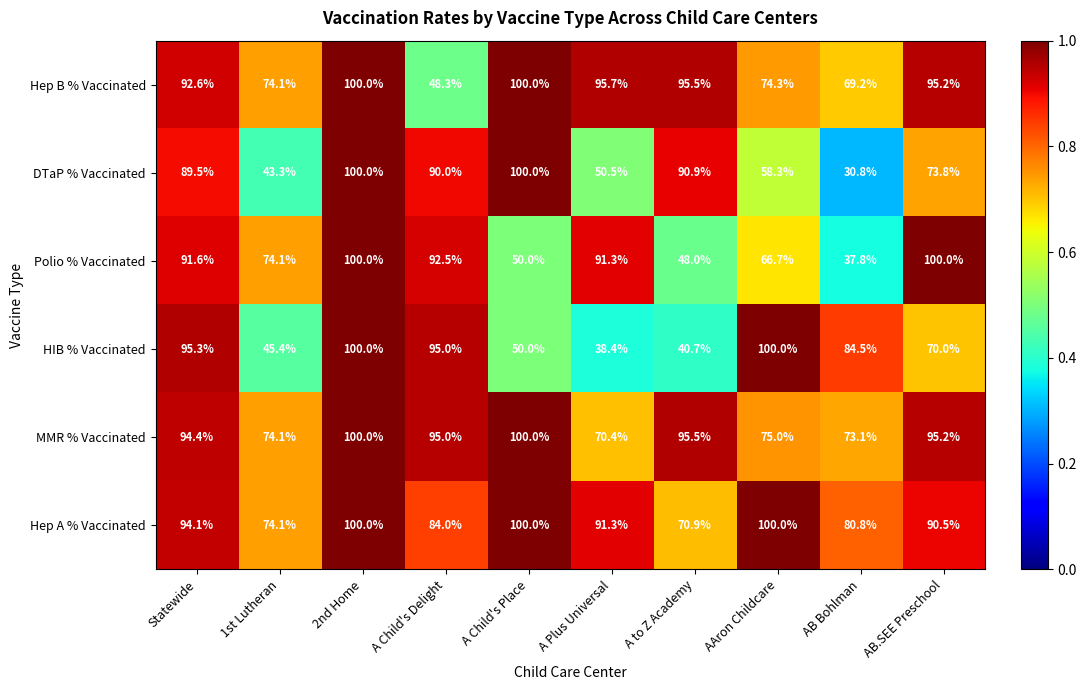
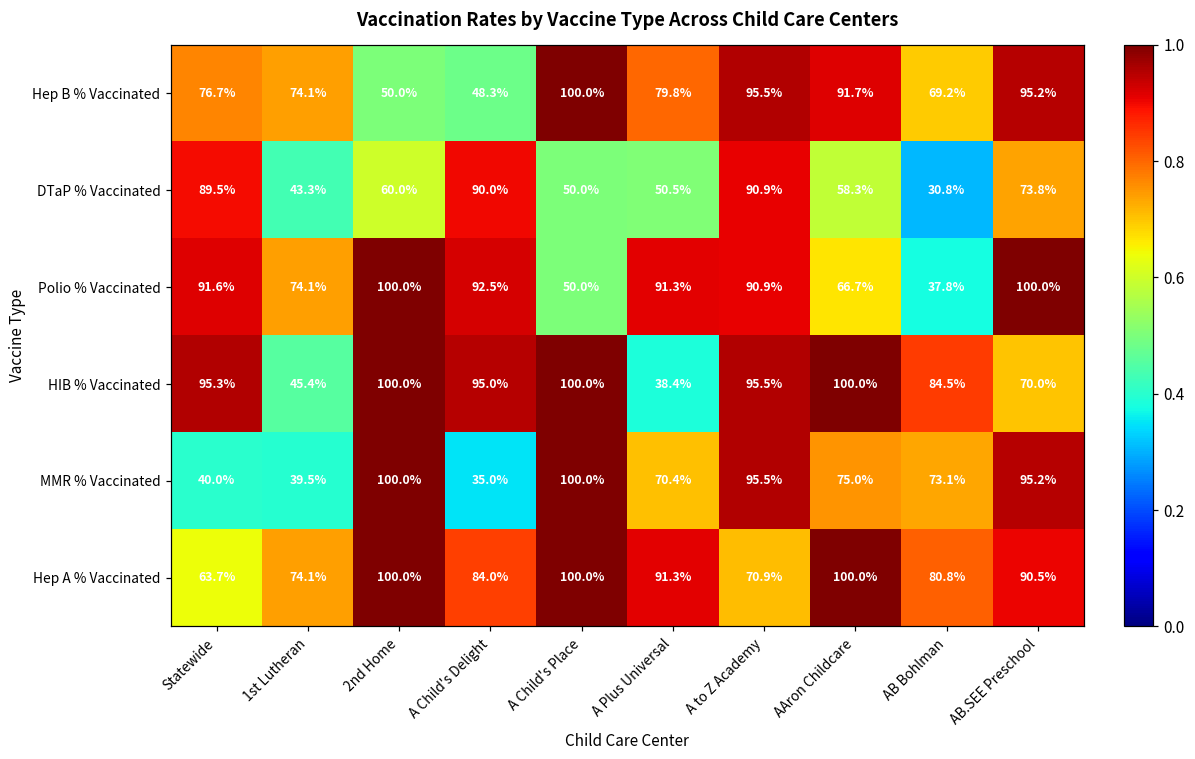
Hep B % Vaccinated, Statewide: 92.6% -> 76.7%
Hep B % Vaccinated, 2nd Home: 100.0% -> 50.0%
Hep B % Vaccinated, A Plus Universal: 95.7% -> 79.8%
Hep B % Vaccinated, AAron Childcare: 74.3% -> 91.7%
DTaP % Vaccinated, 2nd Home: 100.0% -> 60.0%
DTaP % Vaccinated, A Child's Place: 100.0% -> 50.0%
Polio % Vaccinated, A to Z Academy: 48.0% -> 90.9%
HIB % Vaccinated, A Child's Place: 50.0% -> 100.0%
HIB % Vaccinated, A to Z Academy: 40.7% -> 95.5%
MMR % Vaccinated, Statewide: 94.4% -> 40.0%
MMR % Vaccinated, 1st Lutheran: 74.1% -> 39.5%
MMR % Vaccinated, A Child's Delight: 95.0% -> 35.0%
Hep A % Vaccinated, Statewide: 94.1% -> 63.7%
